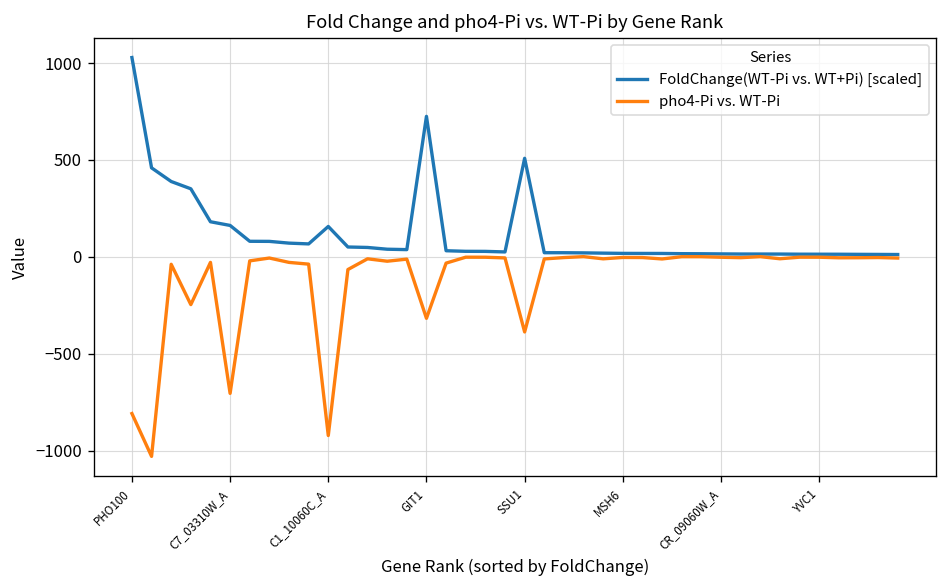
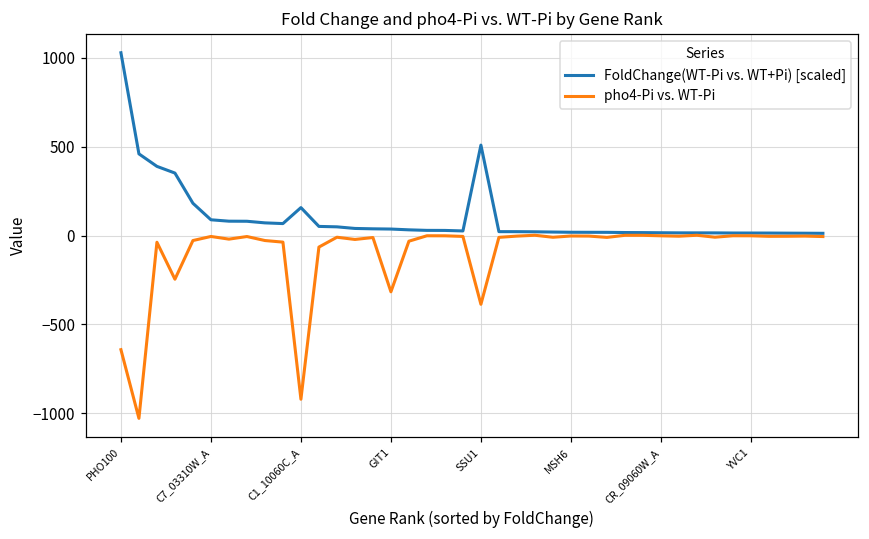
pho4-Pi vs. WT-Pi, PHO100: -810 -> -640
FoldChange(WT-Pi vs. WT+Pi) [scaled], C7_03310W_A: 160 -> 90
pho4-Pi vs. WT-Pi, C7_03310W_A: -700 -> -10
FoldChange(WT-Pi vs. WT+Pi) [scaled], GIT1: 720 -> 40
